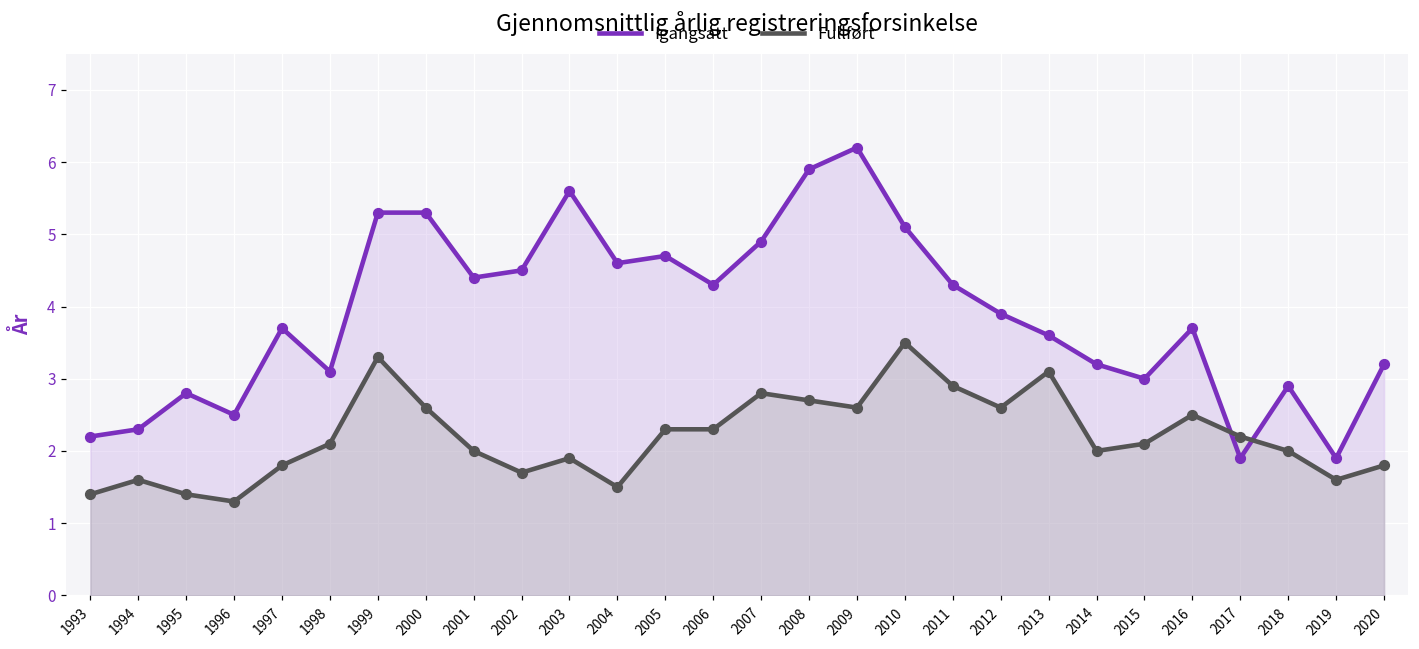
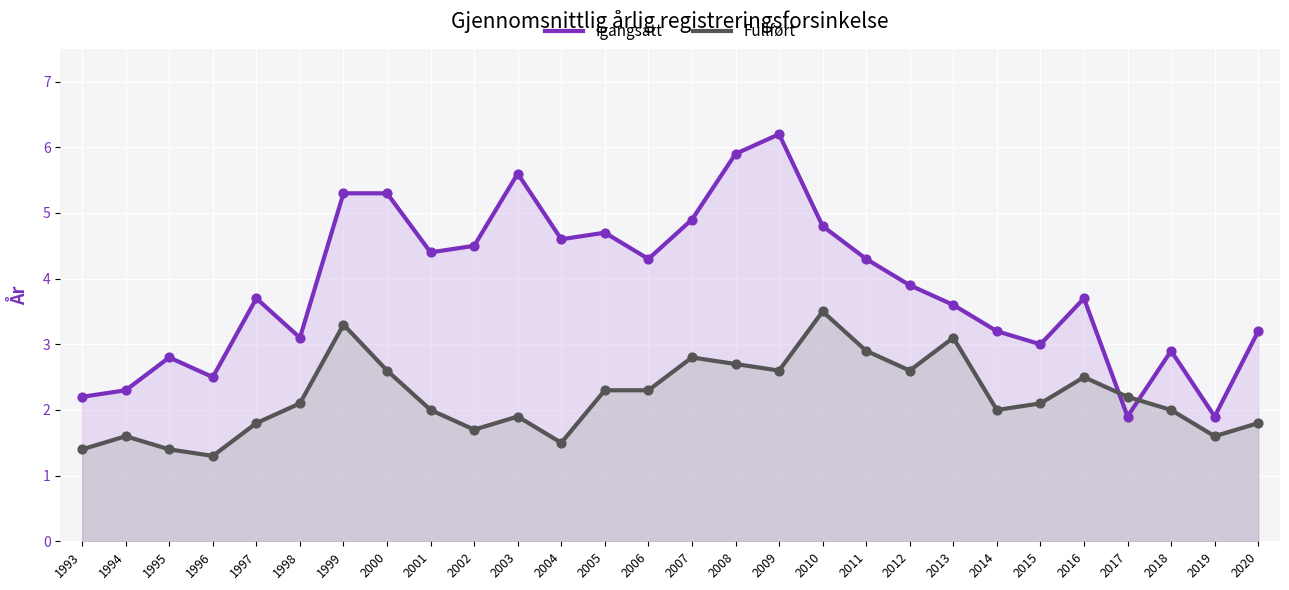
Igangsatt, 2010: 5.1 -> 4.8
